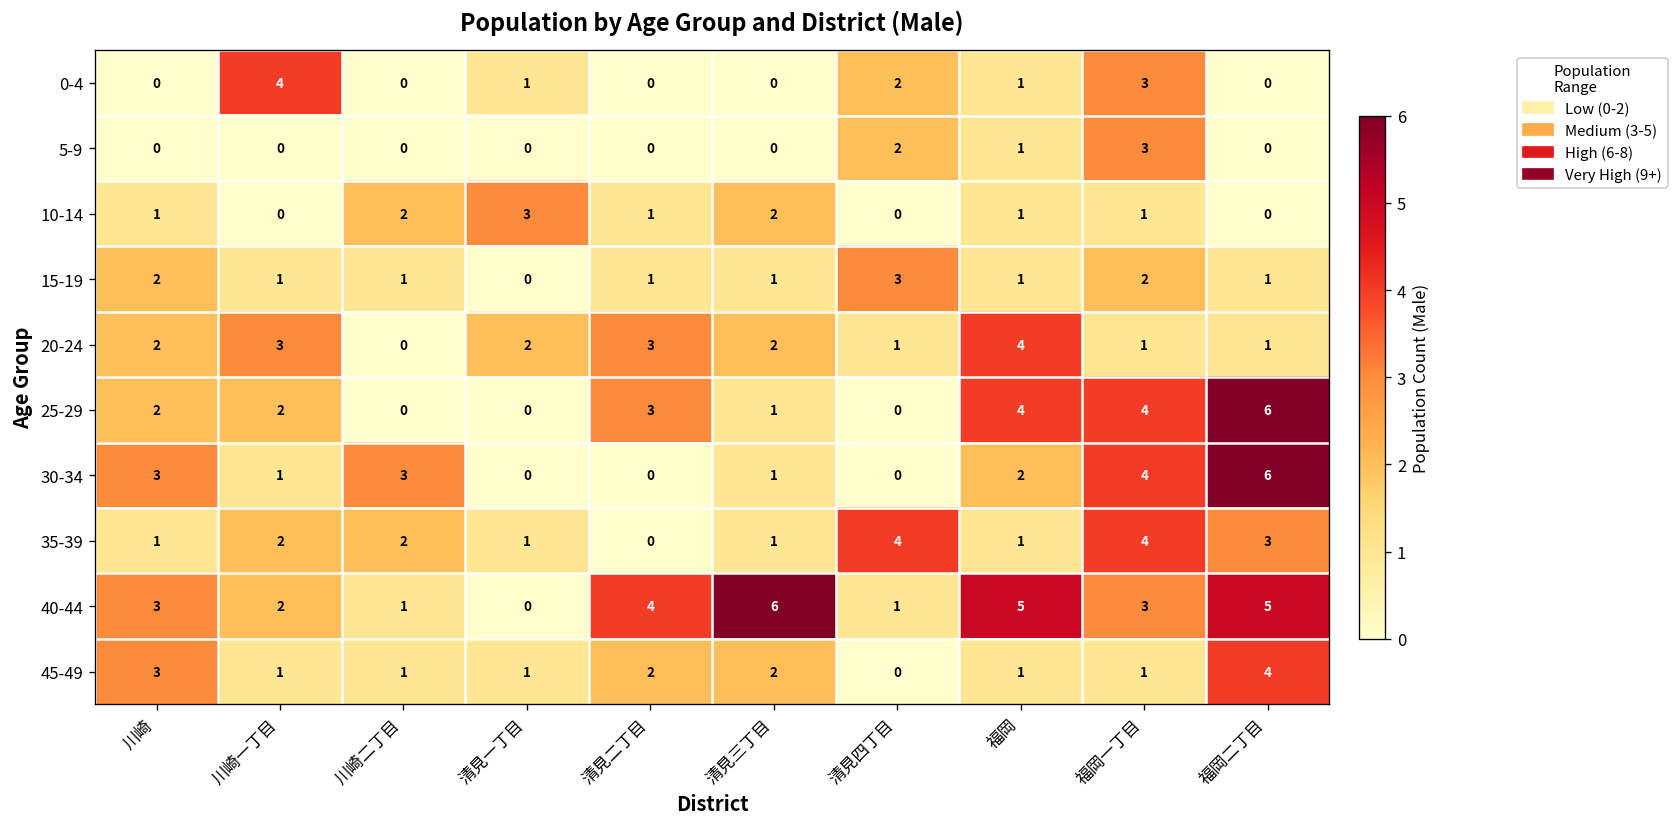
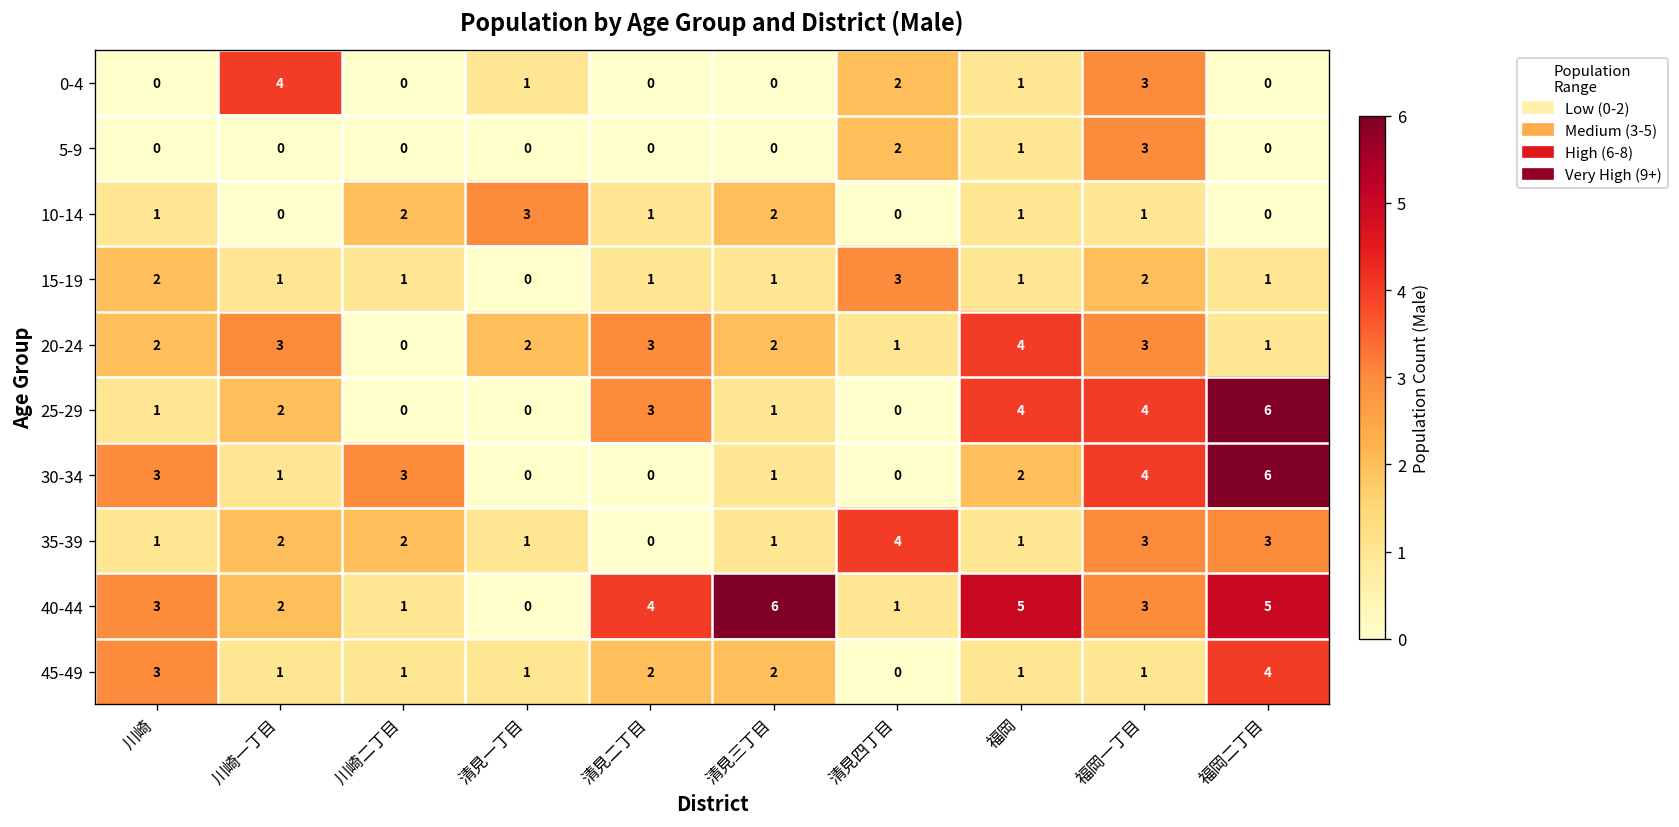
20-24, 福岡一丁目: 1 -> 3
25-29, 川崎: 2 -> 1
35-39, 福岡一丁目: 4 -> 3
